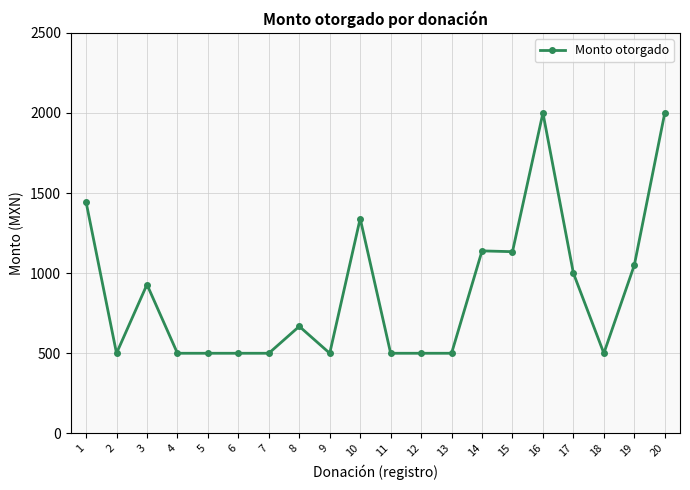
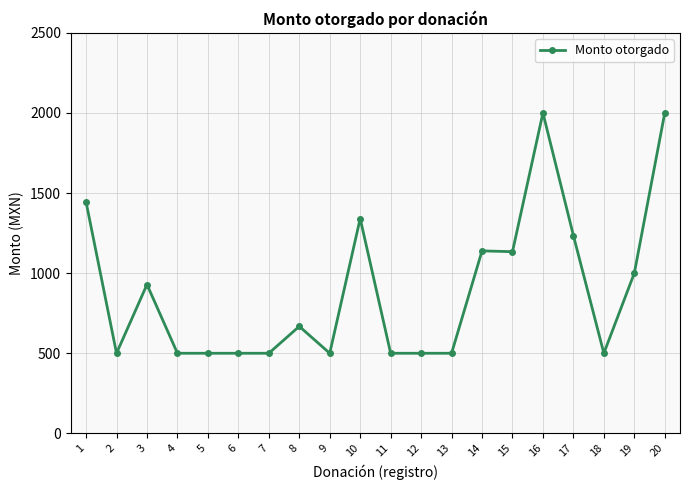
17: 1000 -> 1240
19: 1050 -> 1000
